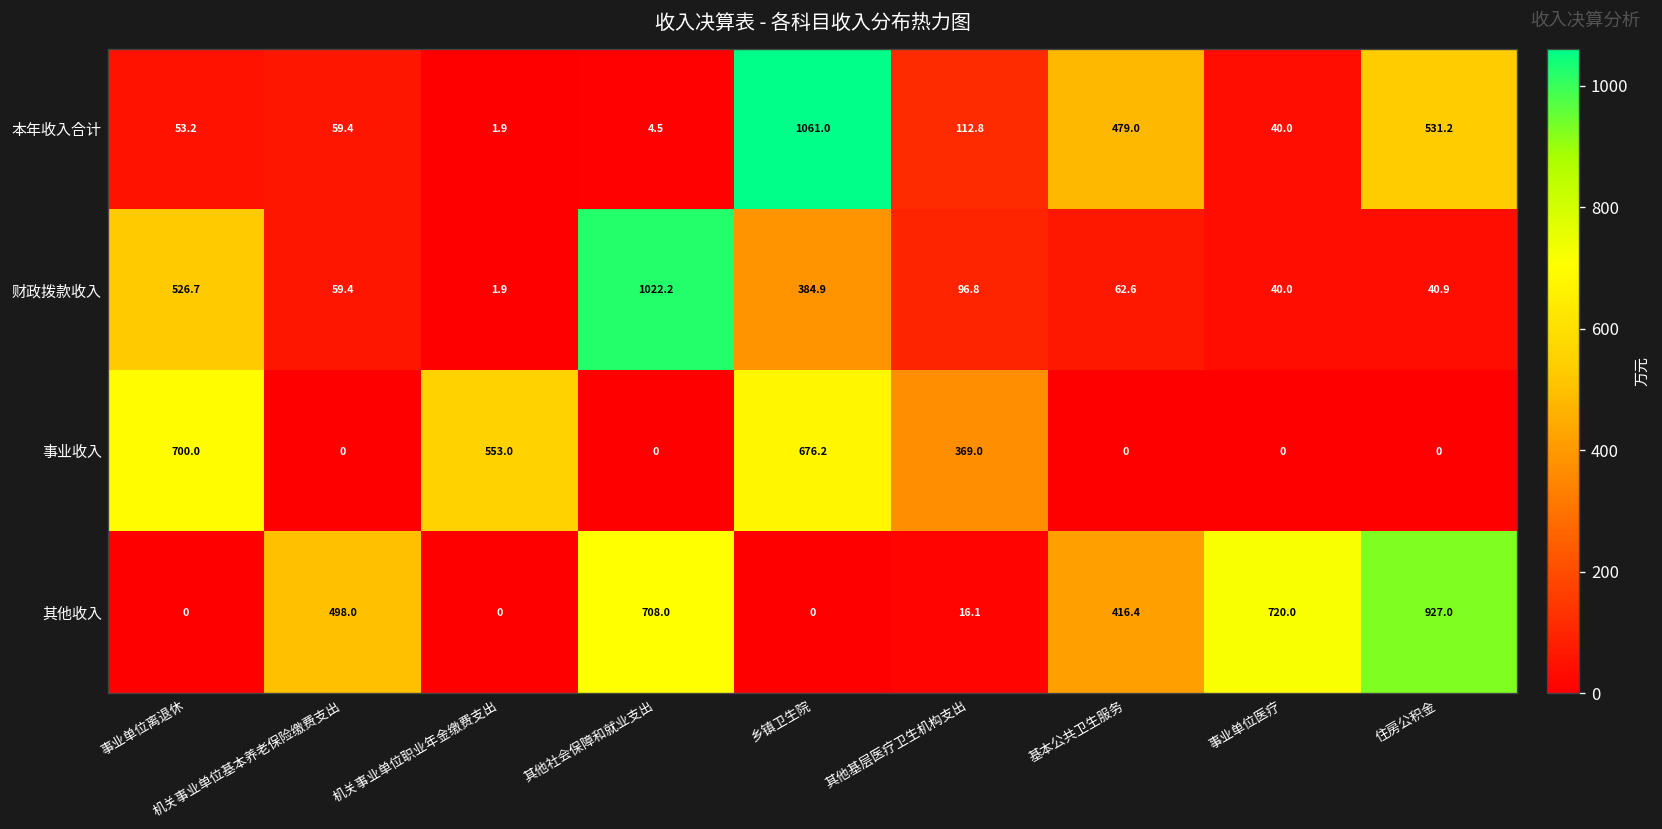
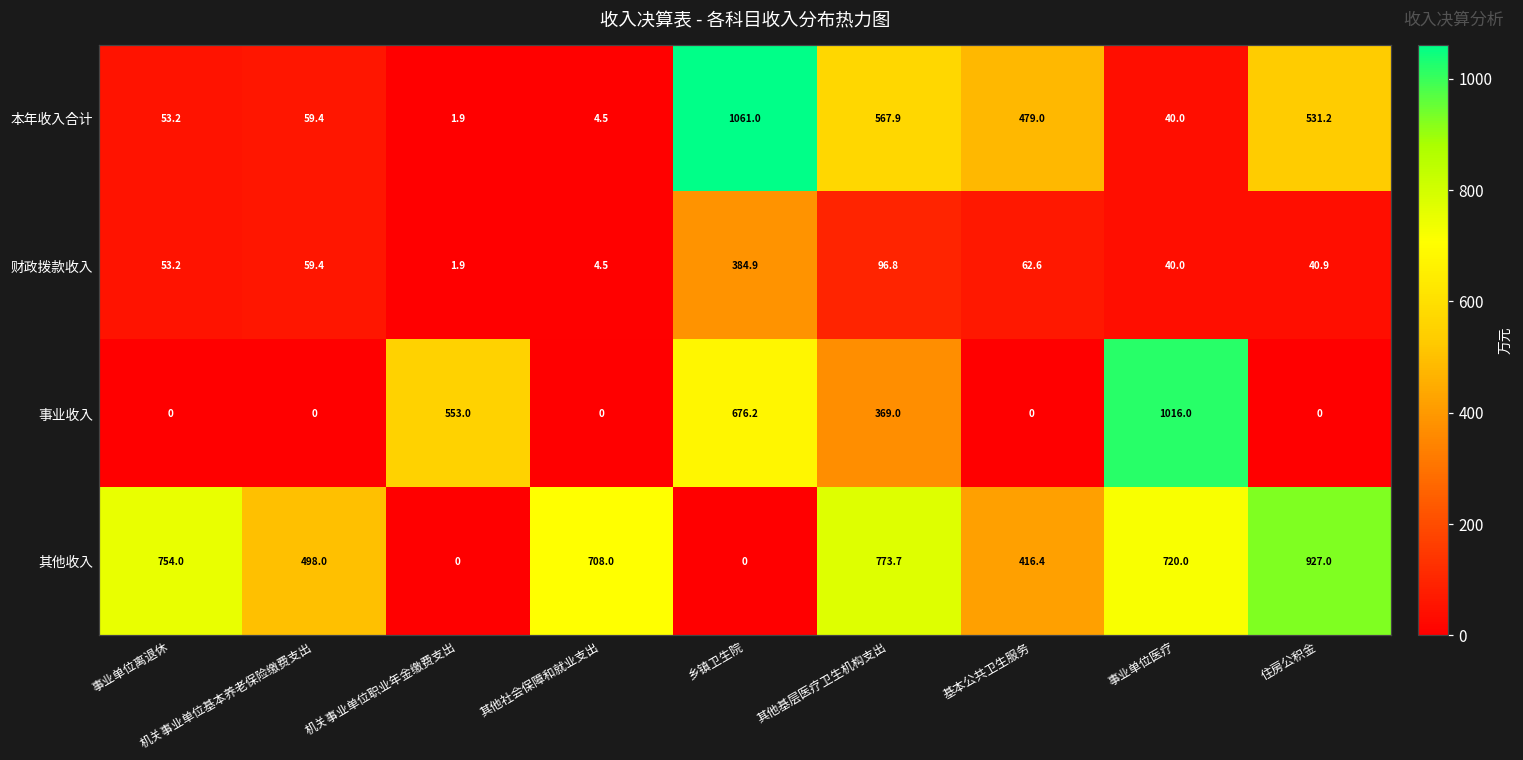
本年收入合计, 其他基层医疗卫生机构支出: 112.8 -> 567.9
财政拨款收入, 事业单位离退休: 526.7 -> 53.2
财政拨款收入, 其他社会保障和就业支出: 1022.2 -> 4.5
事业收入, 事业单位离退休: 700.0 -> 0
事业收入, 事业单位医疗: 0 -> 1016.0
其他收入, 事业单位离退休: 0 -> 754.0
其他收入, 其他基层医疗卫生机构支出: 16.1 -> 773.7
